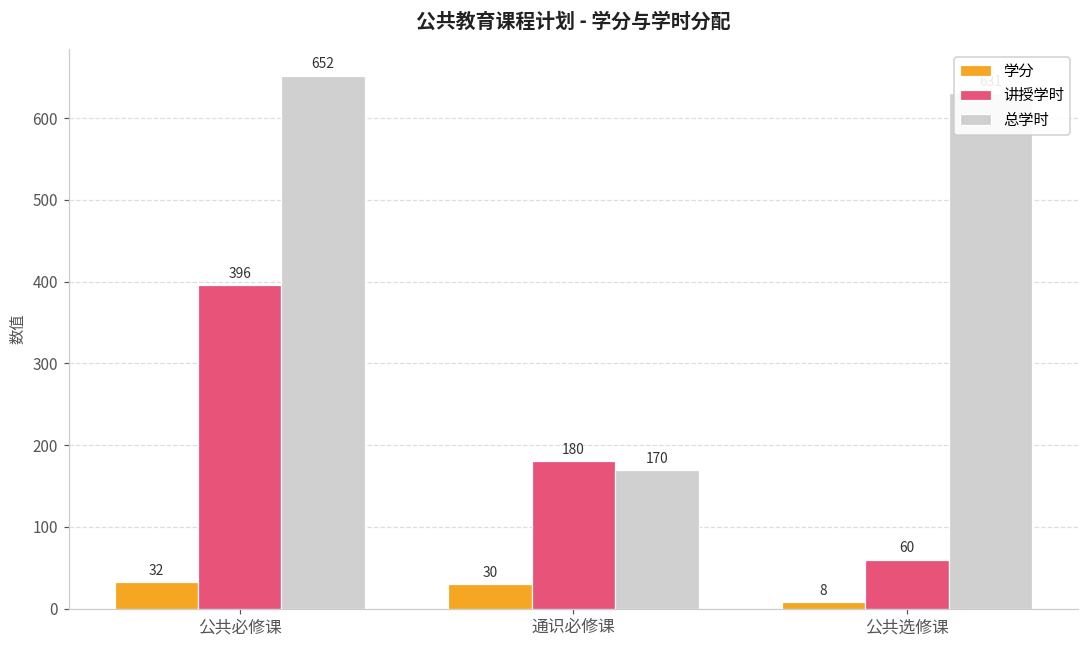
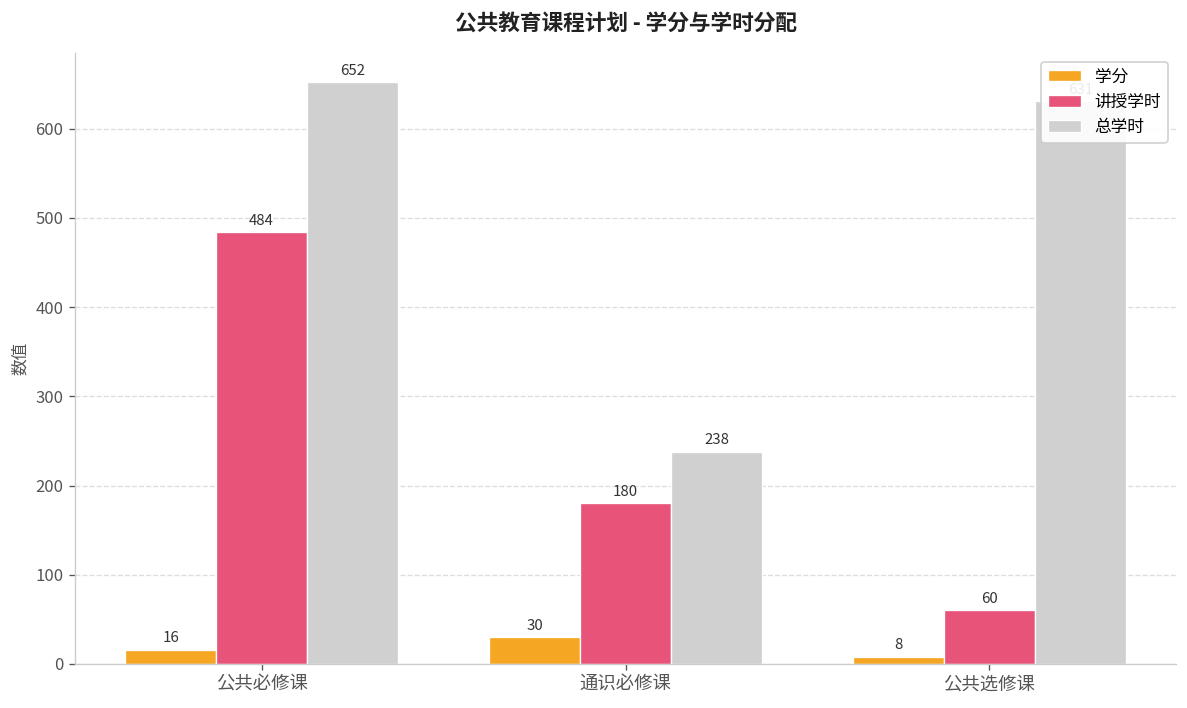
学分, 公共必修课: 32 -> 16
讲授学时, 公共必修课: 396 -> 484
总学时, 通识必修课: 170 -> 238
